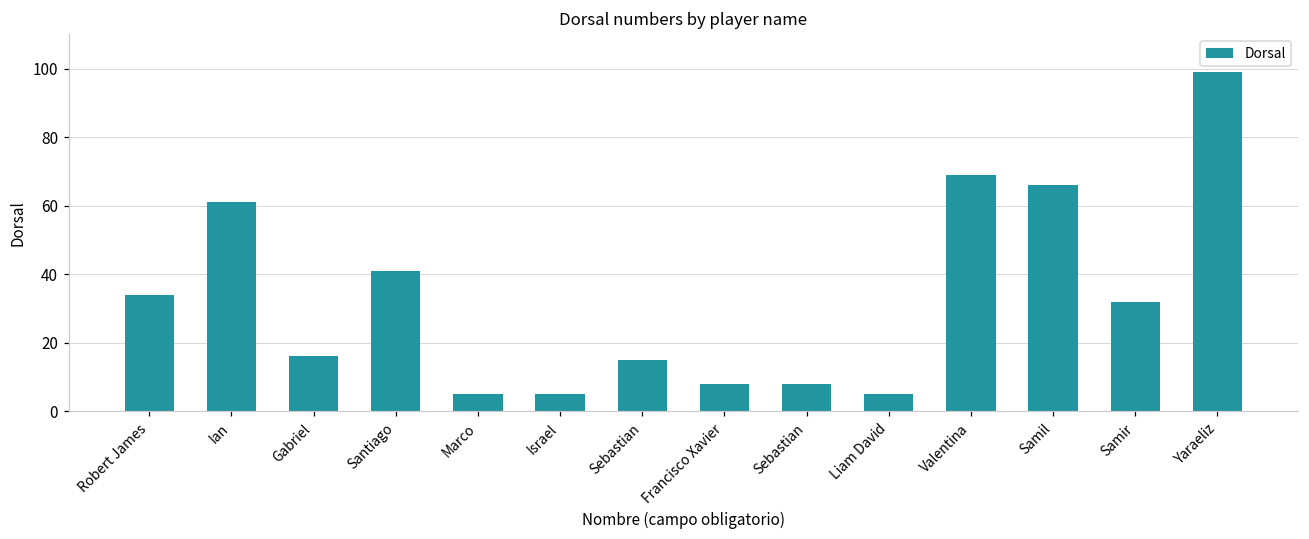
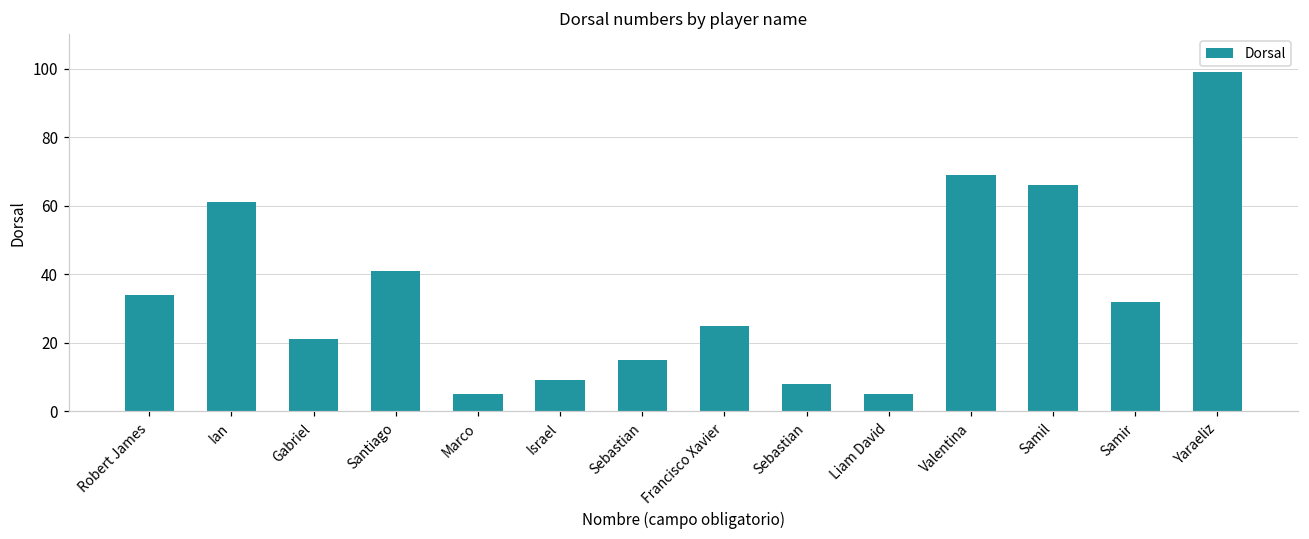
Gabriel: 16 -> 21
Israel: 5 -> 9
Francisco Xavier: 8 -> 25
